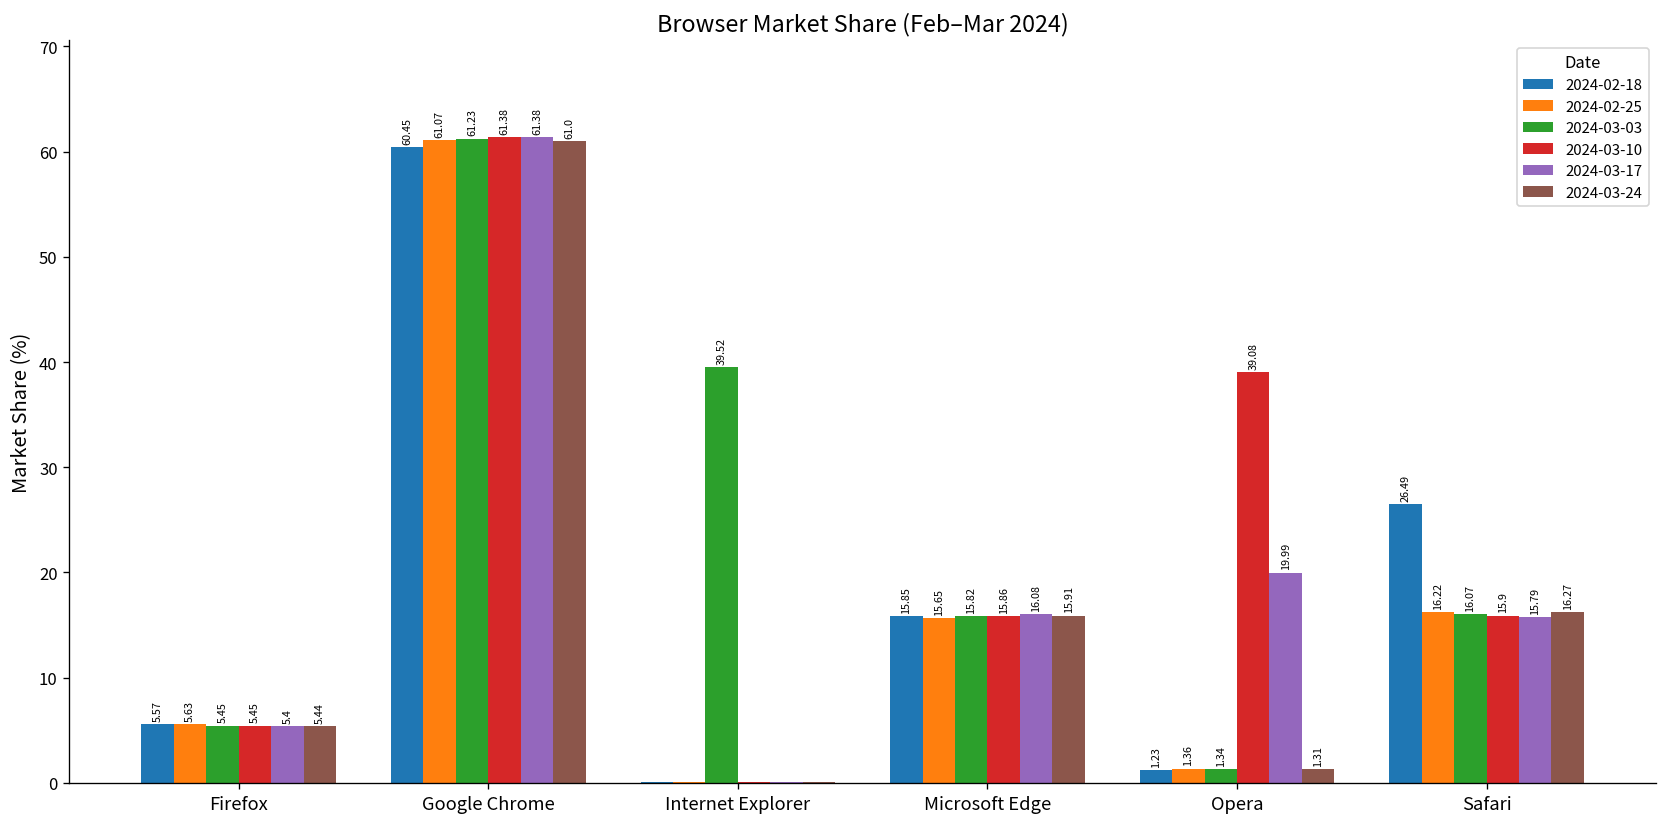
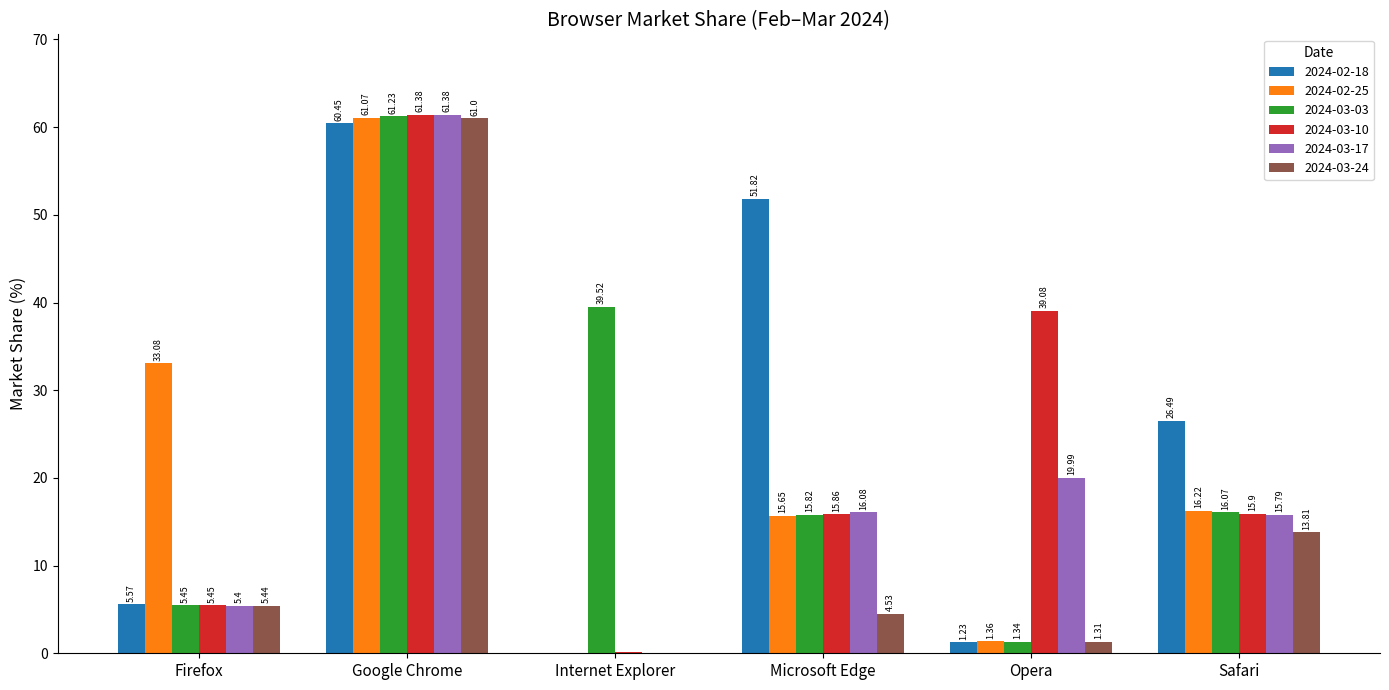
2024-02-25, Firefox: 5.63 -> 33.08
2024-02-18, Microsoft Edge: 15.85 -> 51.82
2024-03-24, Microsoft Edge: 15.91 -> 4.53
2024-03-24, Safari: 16.27 -> 13.81
